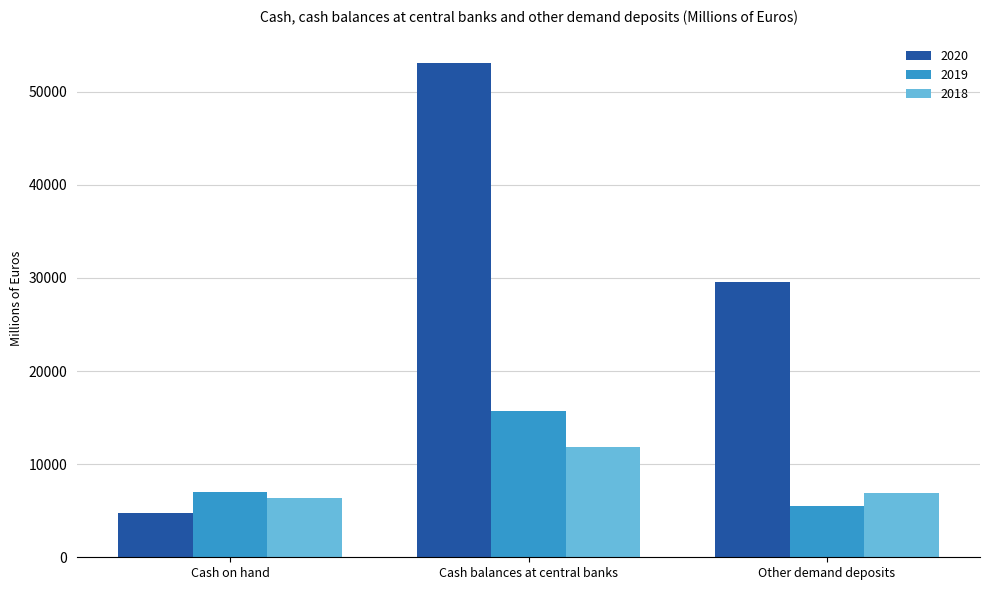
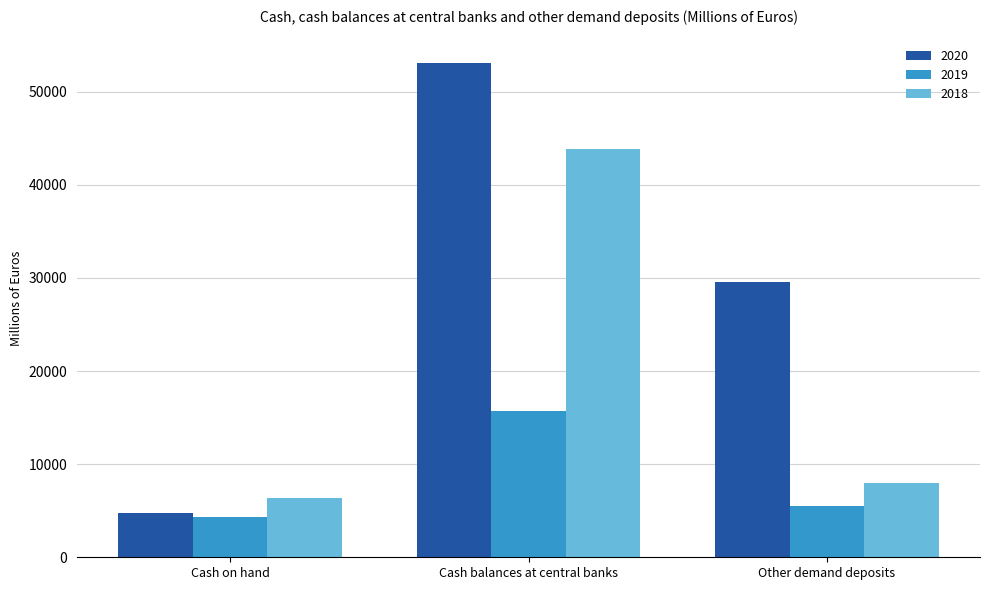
2019, Cash on hand: 7000 -> 4000
2018, Cash balances at central banks: 12000 -> 44000
2018, Other demand deposits: 7000 -> 8000
